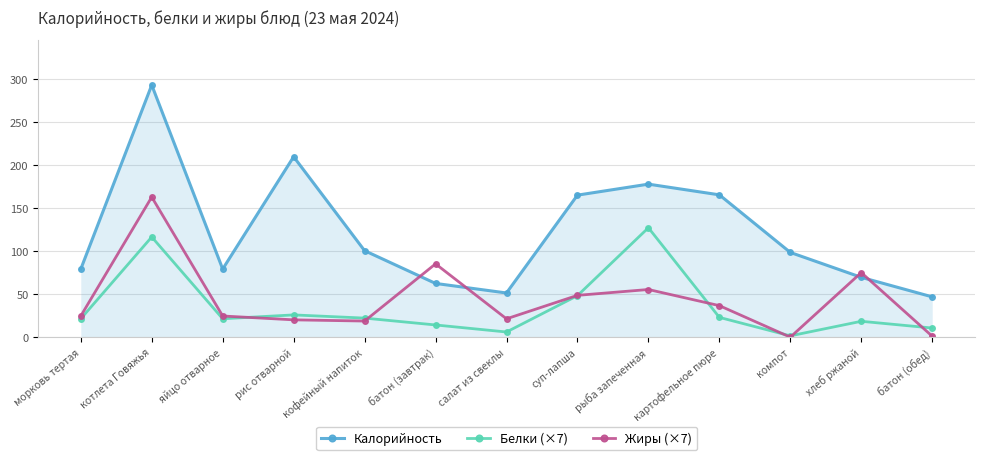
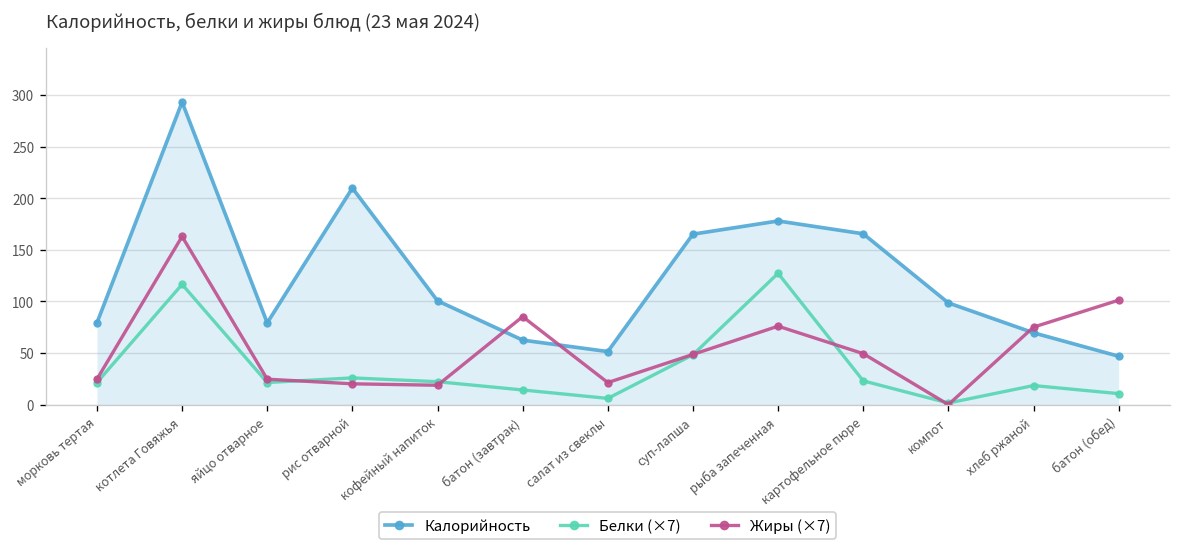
Жиры (×7), рыба запеченная: 60 -> 80
Жиры (×7), картофельное пюре: 40 -> 50
Жиры (×7), батон (обед): 0 -> 100
